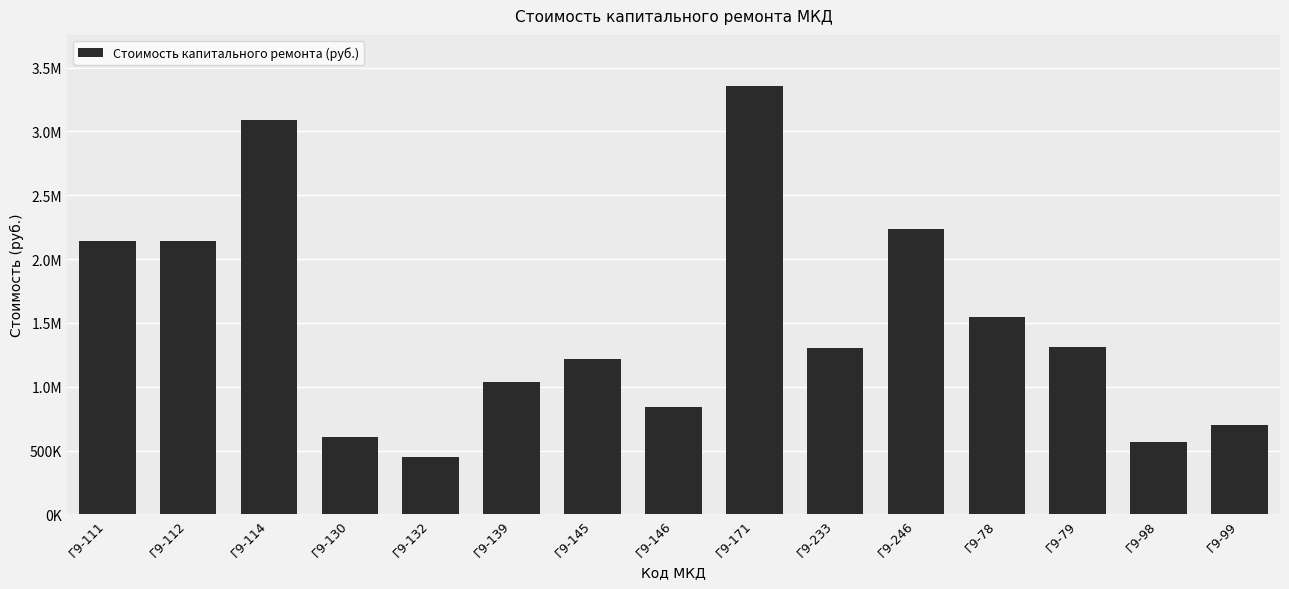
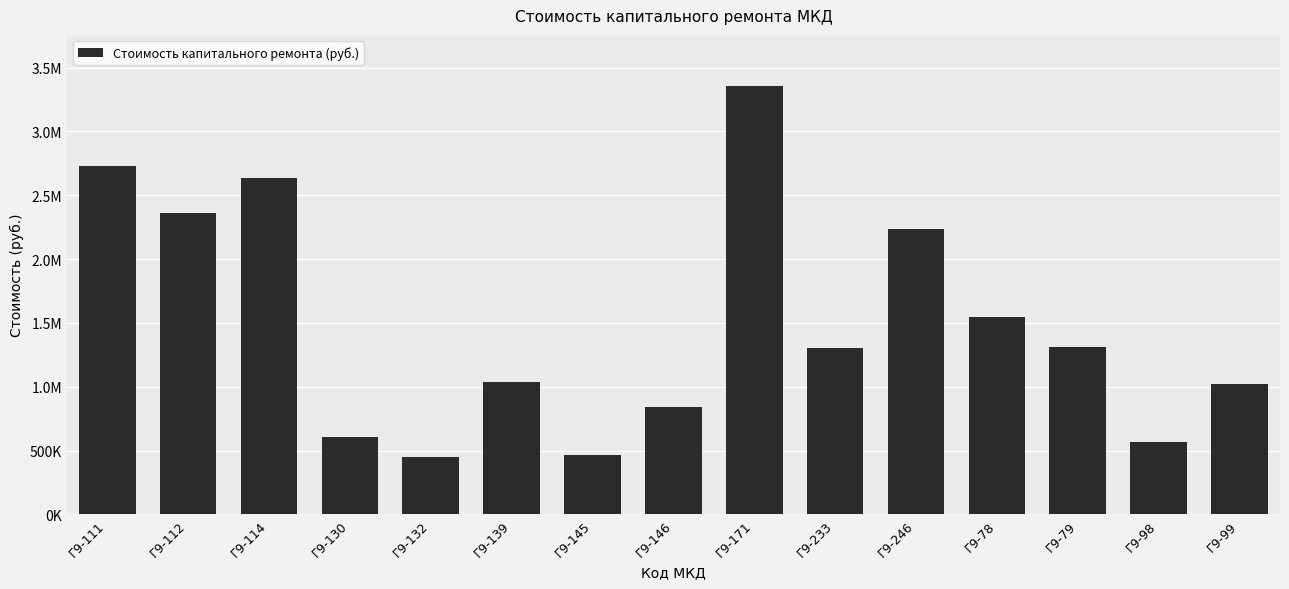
Г9-111: 2140000 -> 2730000
Г9-112: 2150000 -> 2360000
Г9-114: 3090000 -> 2630000
Г9-145: 1220000 -> 470000
Г9-99: 700000 -> 1020000
